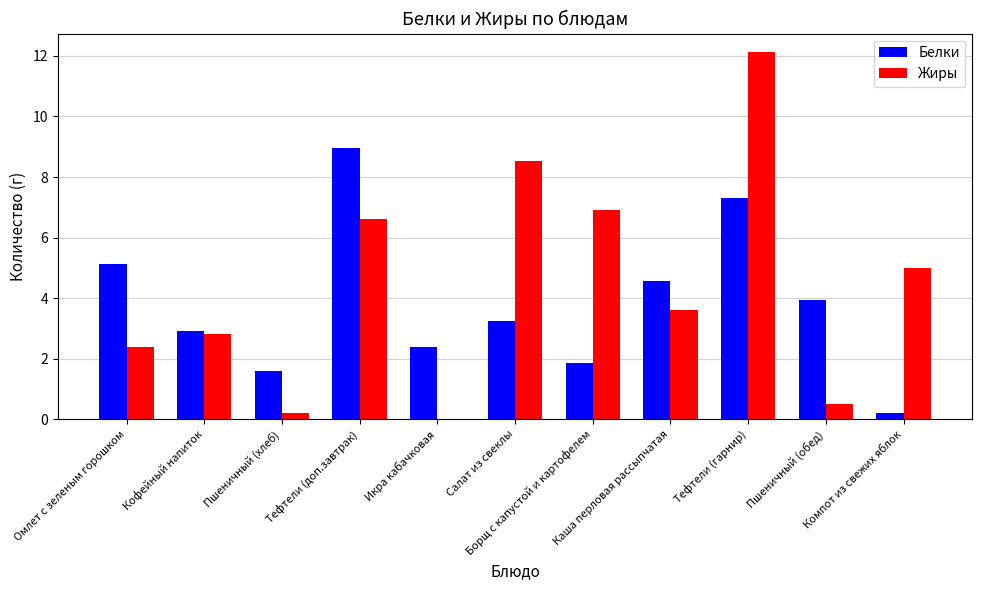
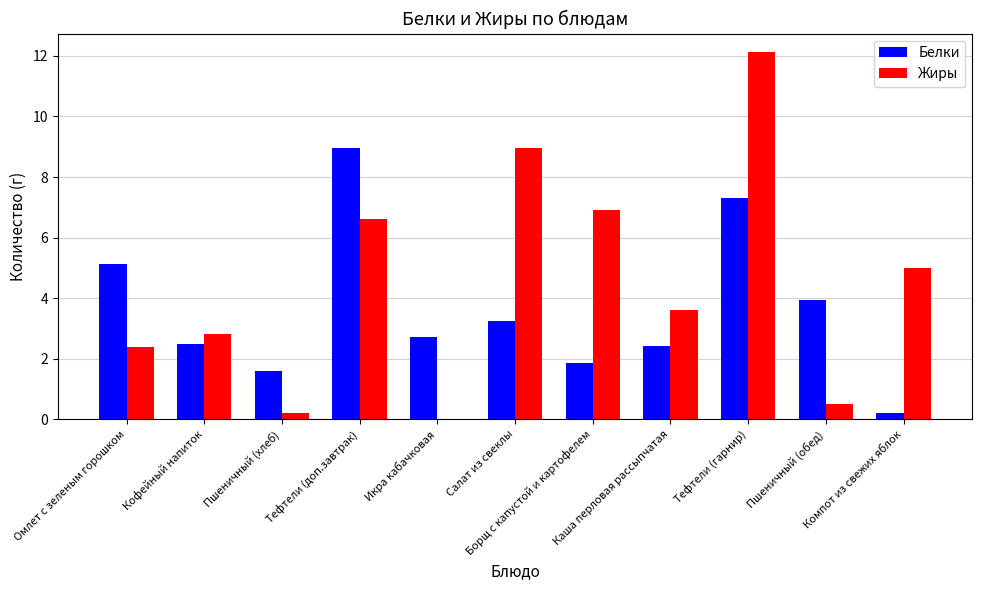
Белки, Кофейный напиток: 2.9 -> 2.5
Белки, Икра кабачковая: 2.4 -> 2.7
Жиры, Салат из свеклы: 8.5 -> 9.0
Белки, Каша перловая рассыпчатая: 4.6 -> 2.4
